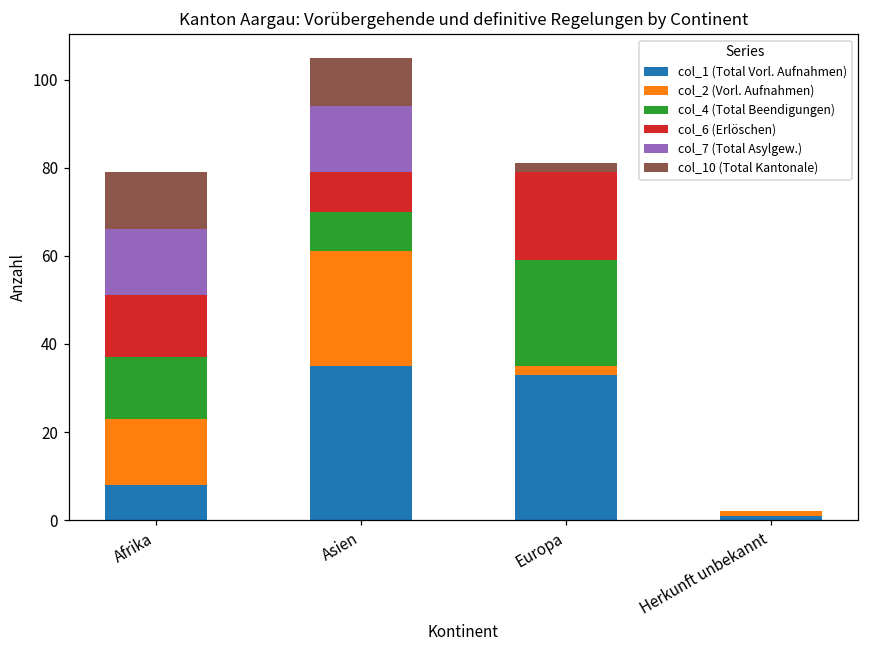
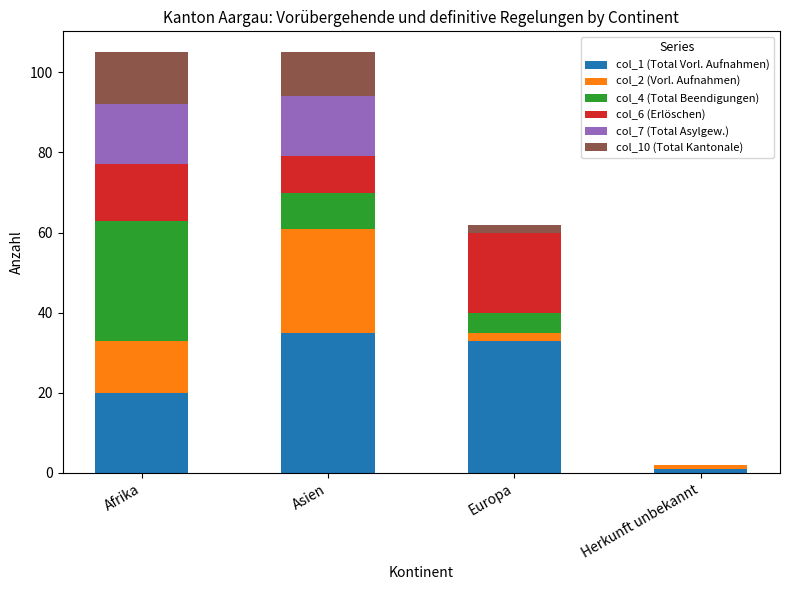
col_1 (Total Vorl. Aufnahmen), Afrika: 8 -> 20
col_2 (Vorl. Aufnahmen), Afrika: 15 -> 13
col_4 (Total Beendigungen), Afrika: 14 -> 30
col_4 (Total Beendigungen), Europa: 24 -> 5
